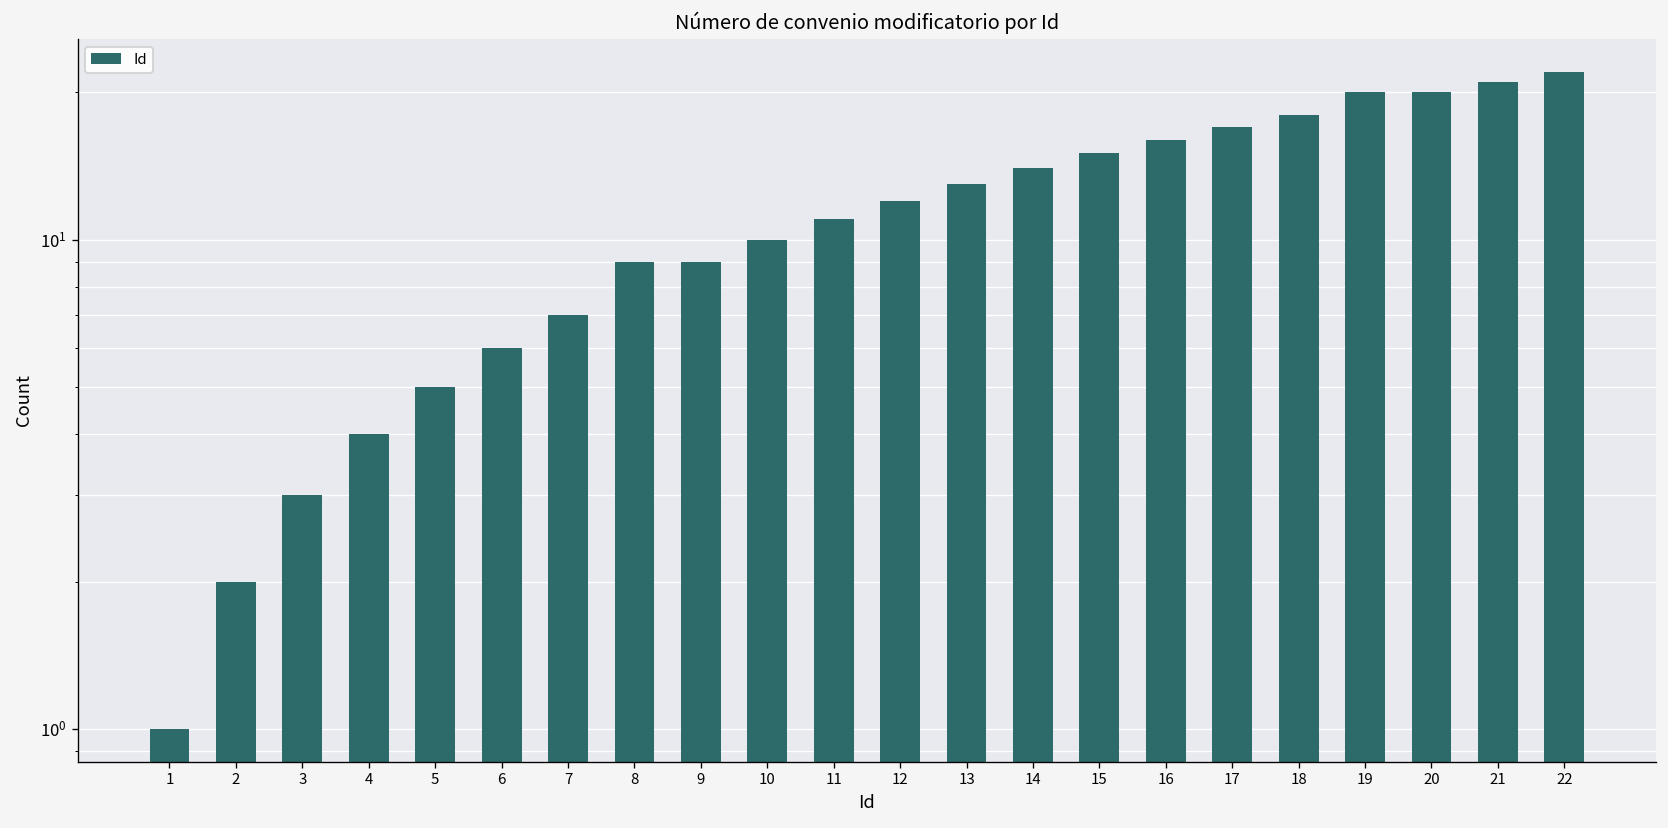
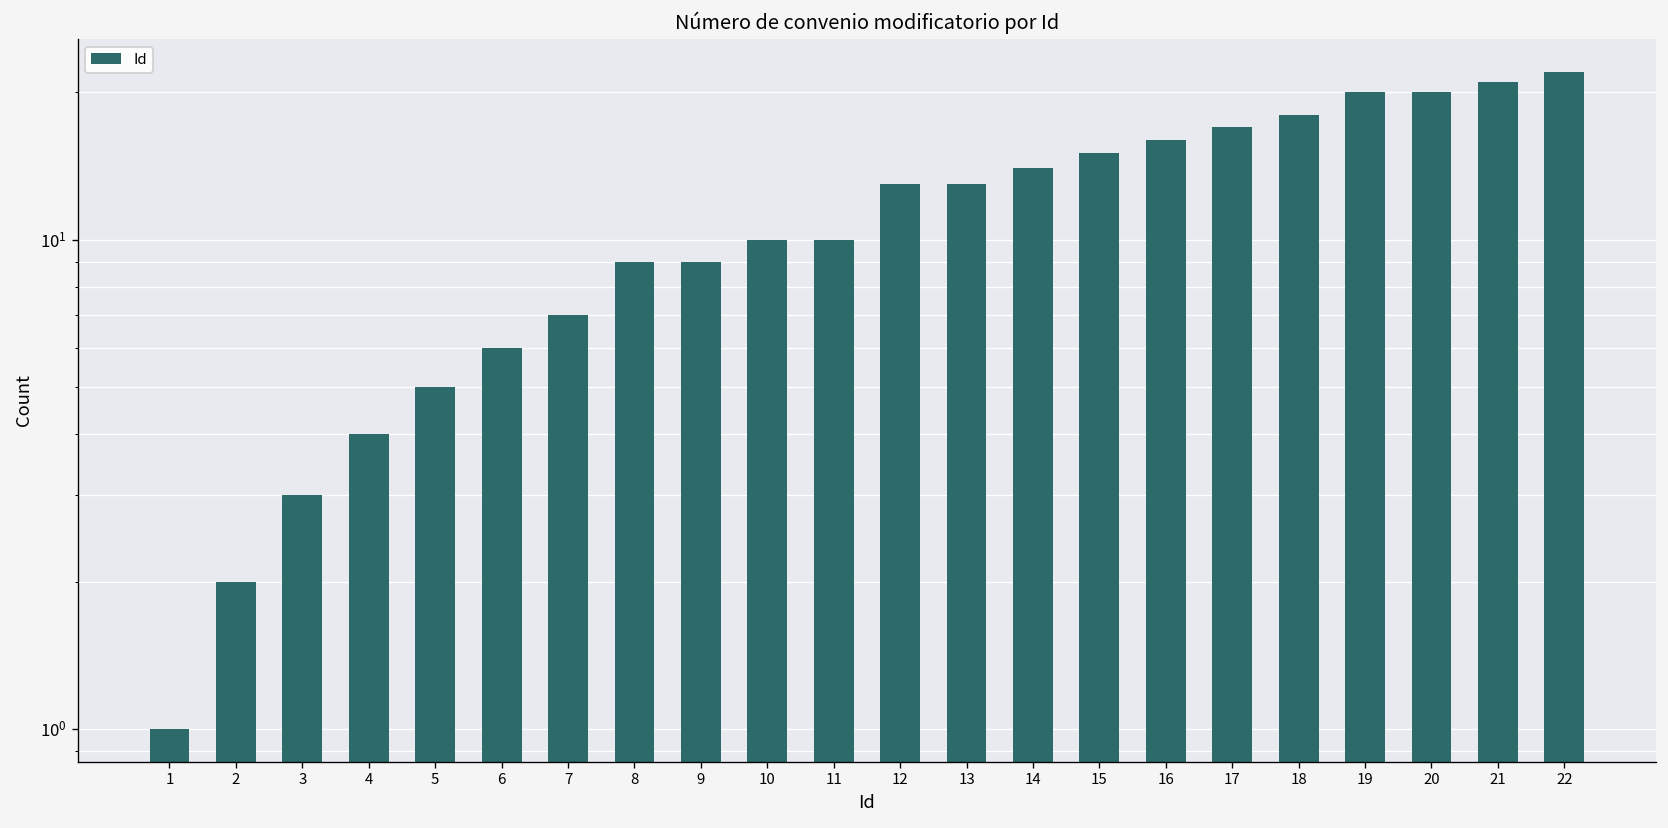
11: 11 -> 10
12: 12 -> 13
